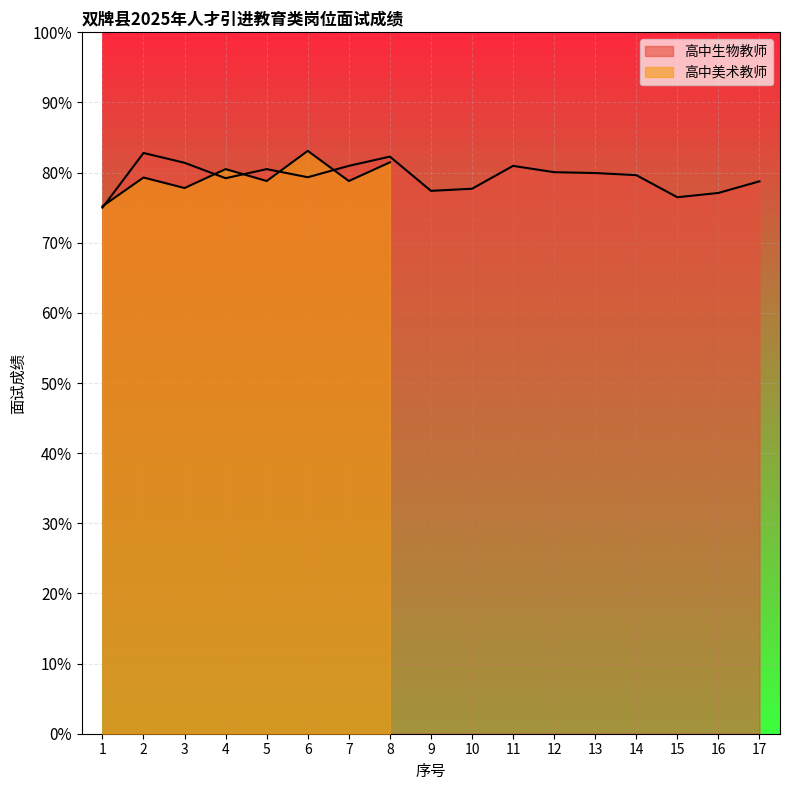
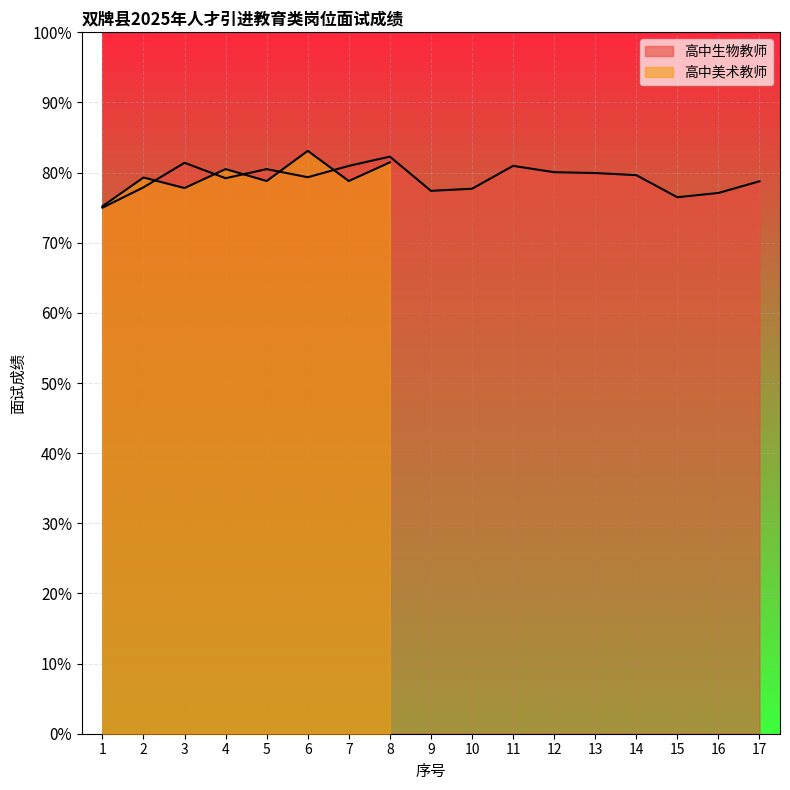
高中生物教师, 2: 83% -> 78%
